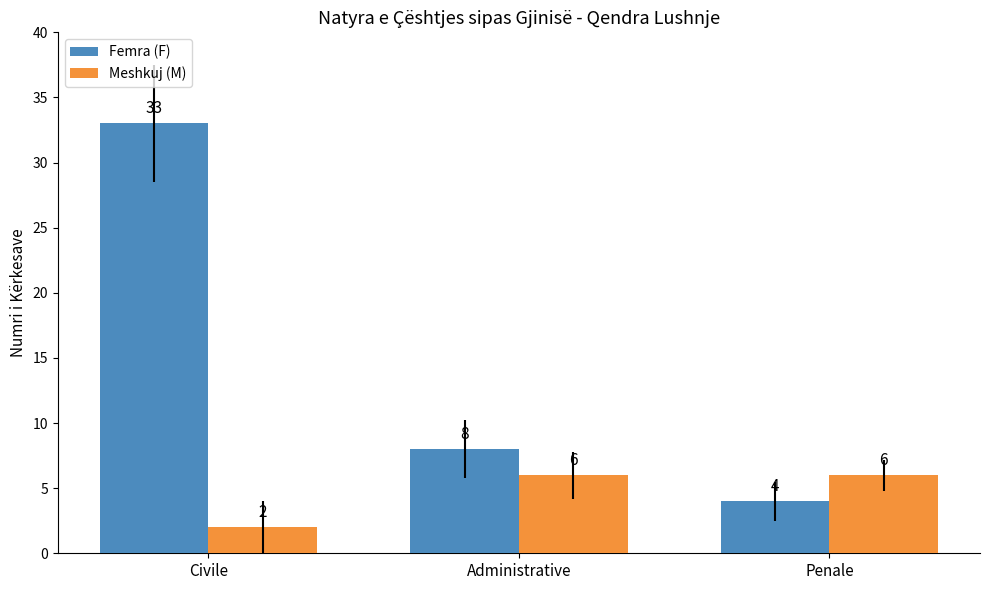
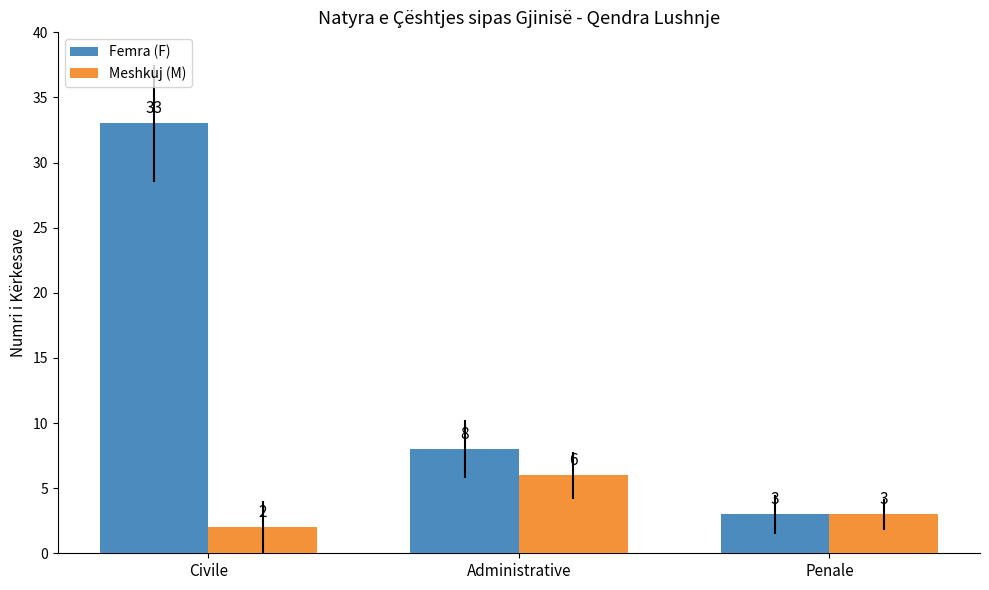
Femra (F), Penale: 4 -> 3
Meshkuj (M), Penale: 6 -> 3
